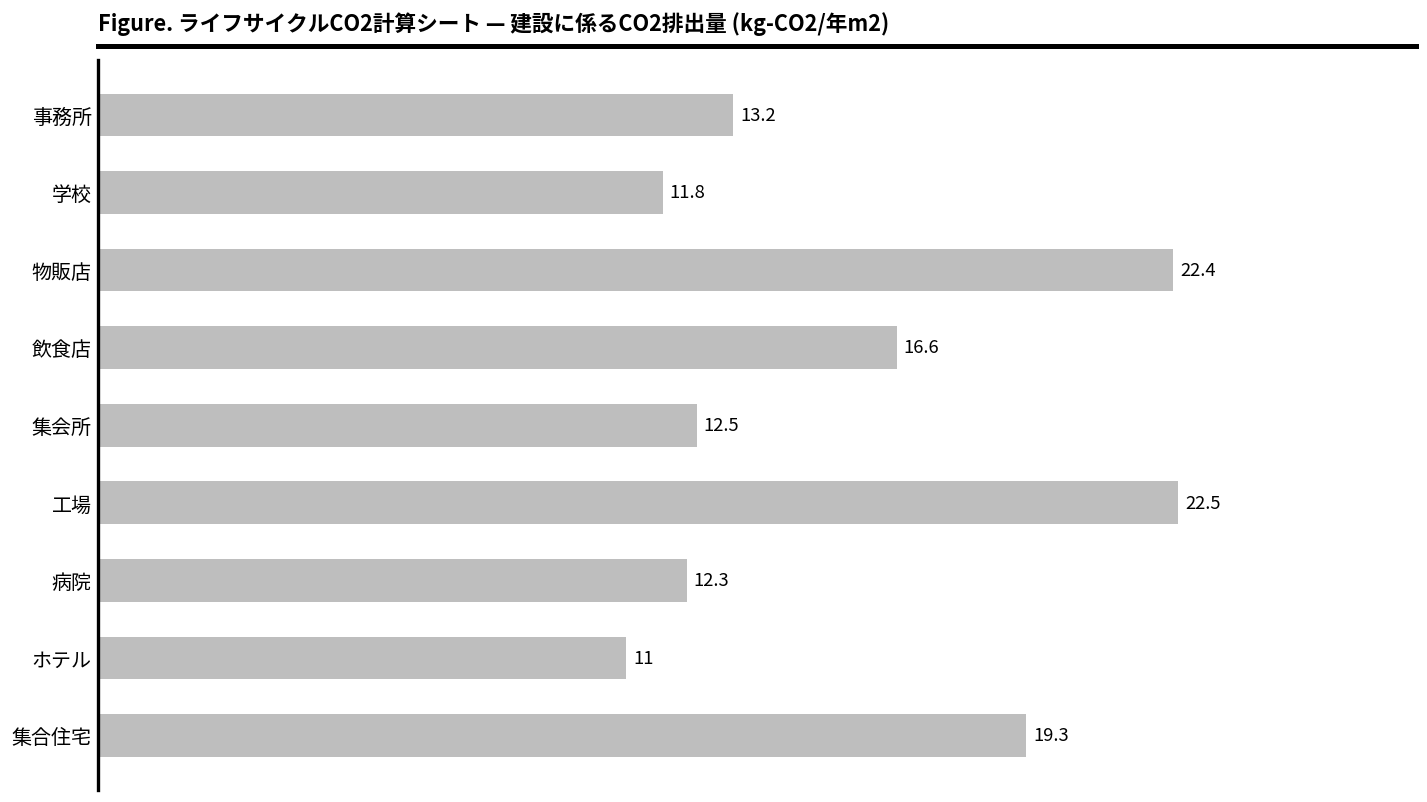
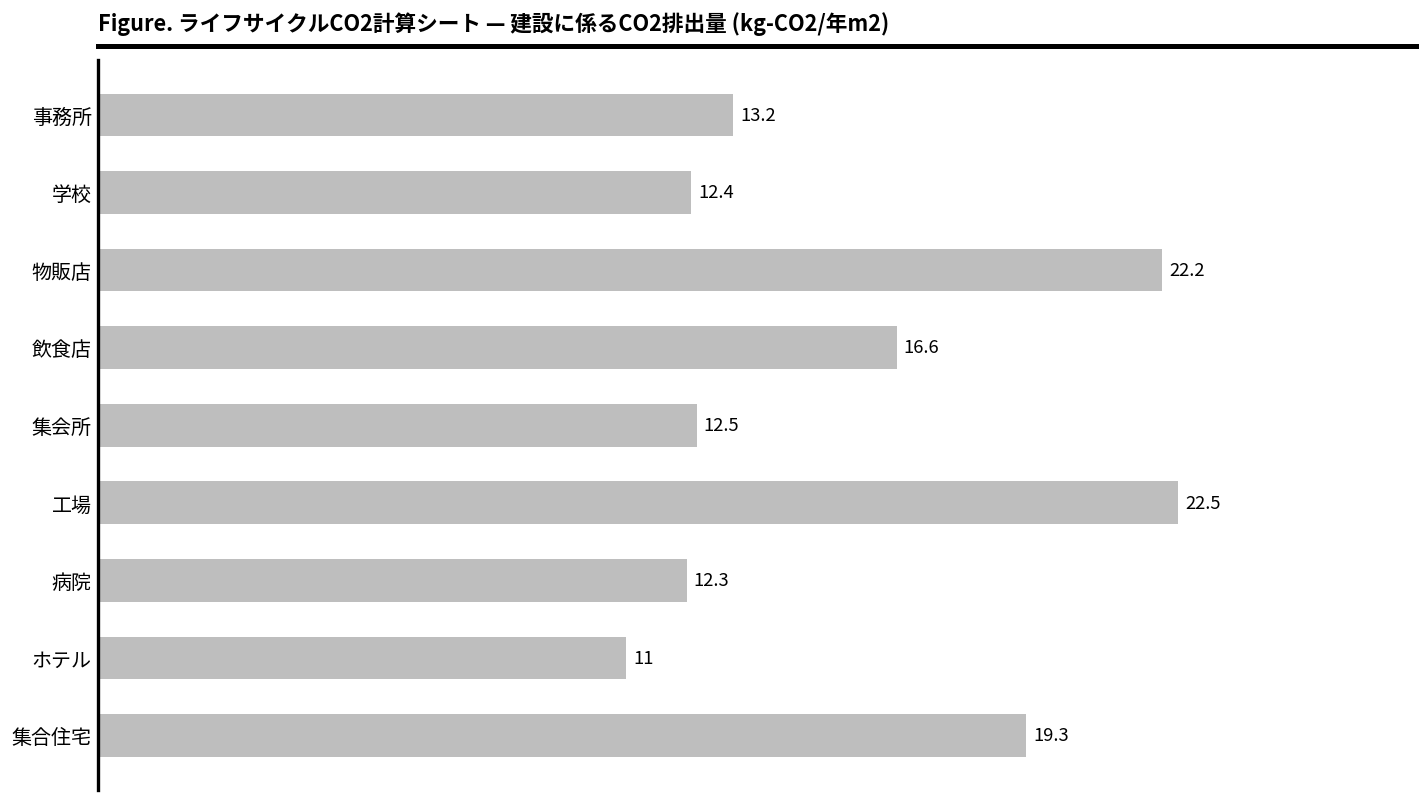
学校: 11.8 -> 12.4
物販店: 22.4 -> 22.2
